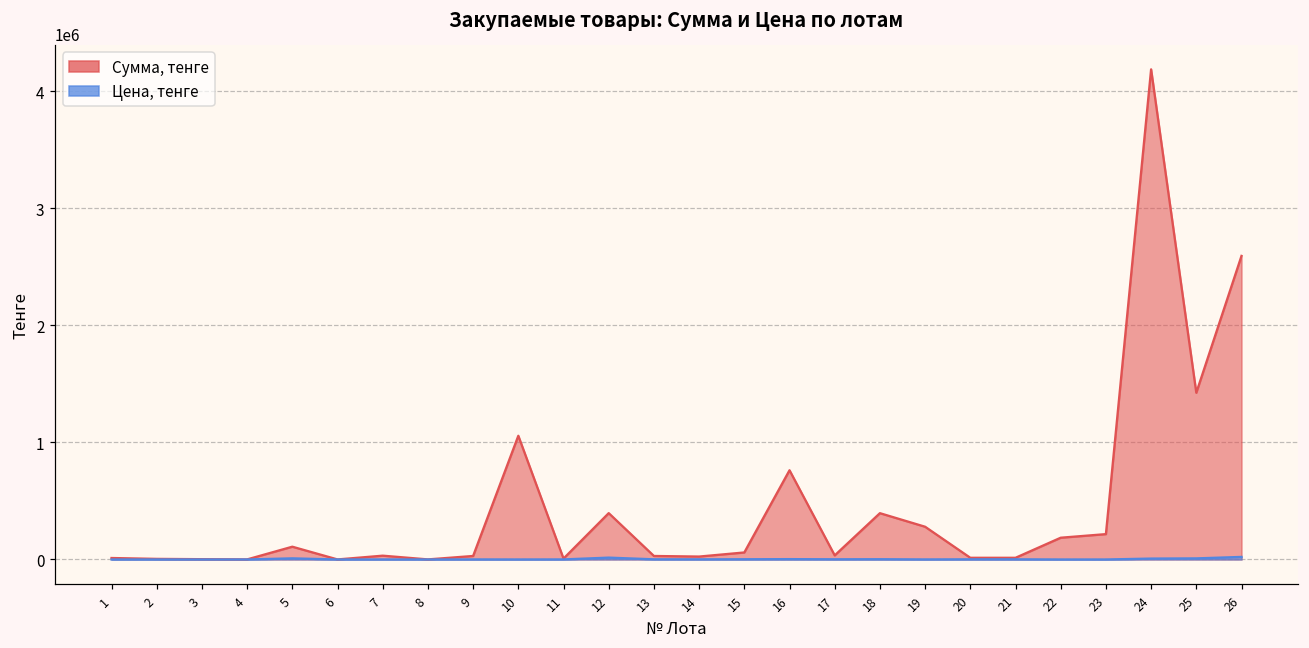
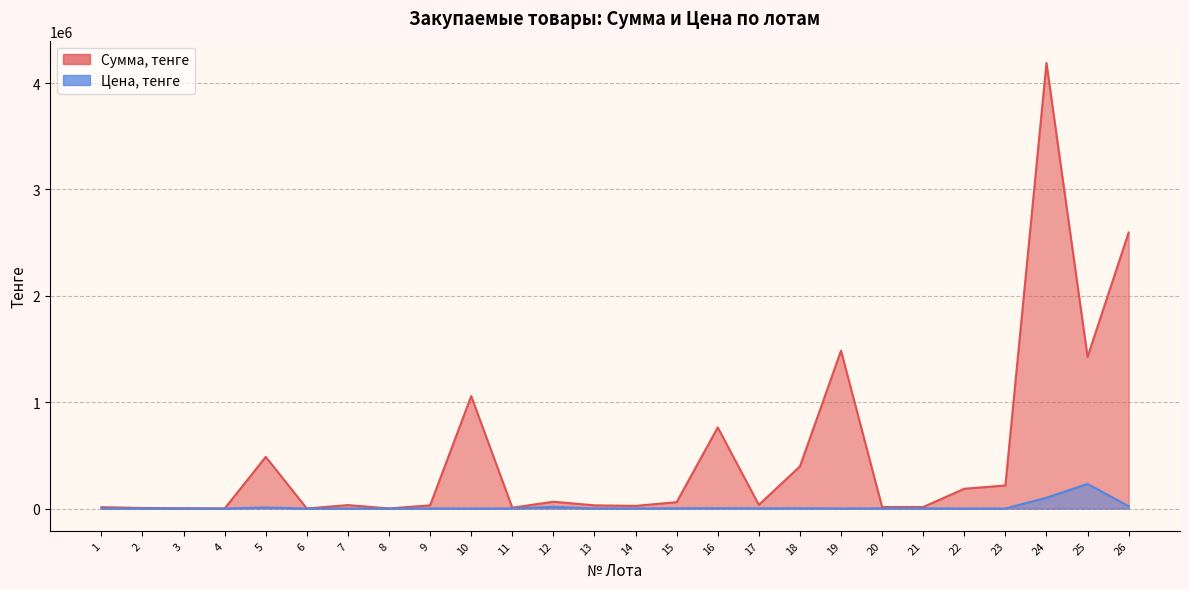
Сумма, тенге, 5: 110000 -> 490000
Сумма, тенге, 12: 400000 -> 60000
Сумма, тенге, 19: 280000 -> 1480000
Цена, тенге, 24: 10000 -> 100000
Цена, тенге, 25: 10000 -> 230000
